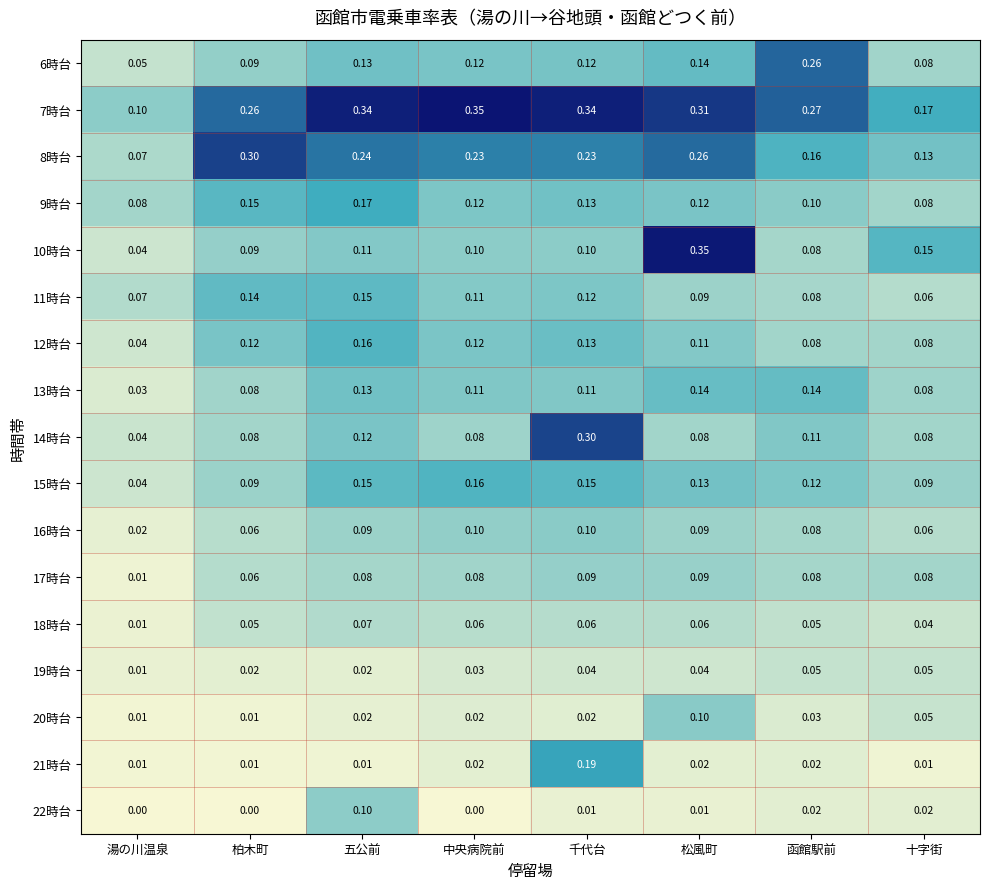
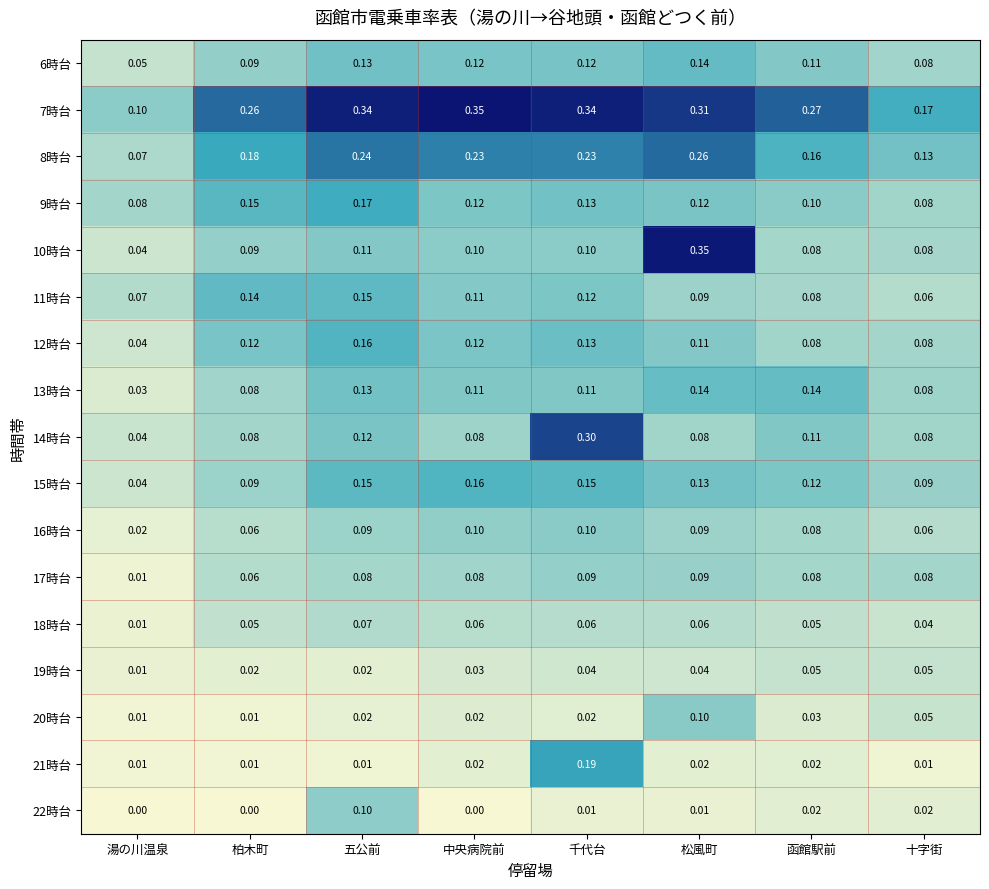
6時台, 函館駅前: 0.26 -> 0.11
8時台, 柏木町: 0.30 -> 0.18
10時台, 十字街: 0.15 -> 0.08
